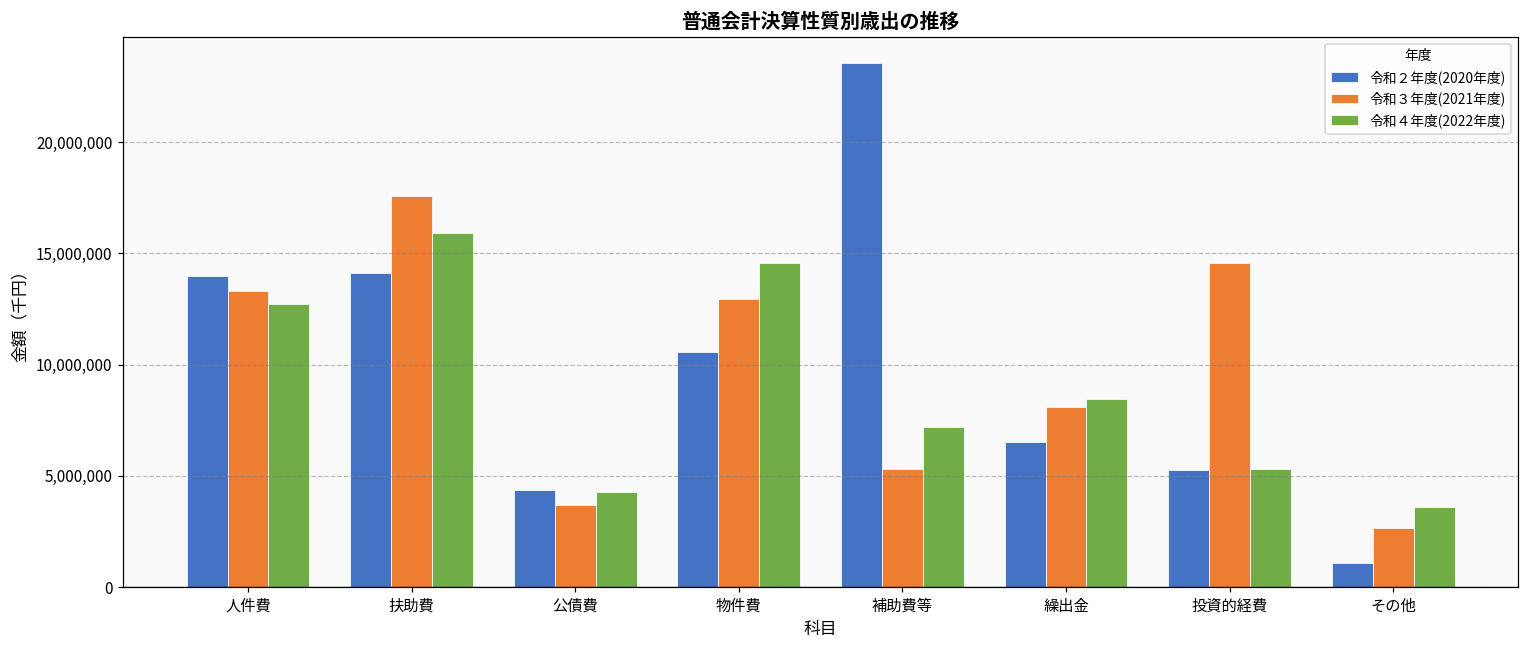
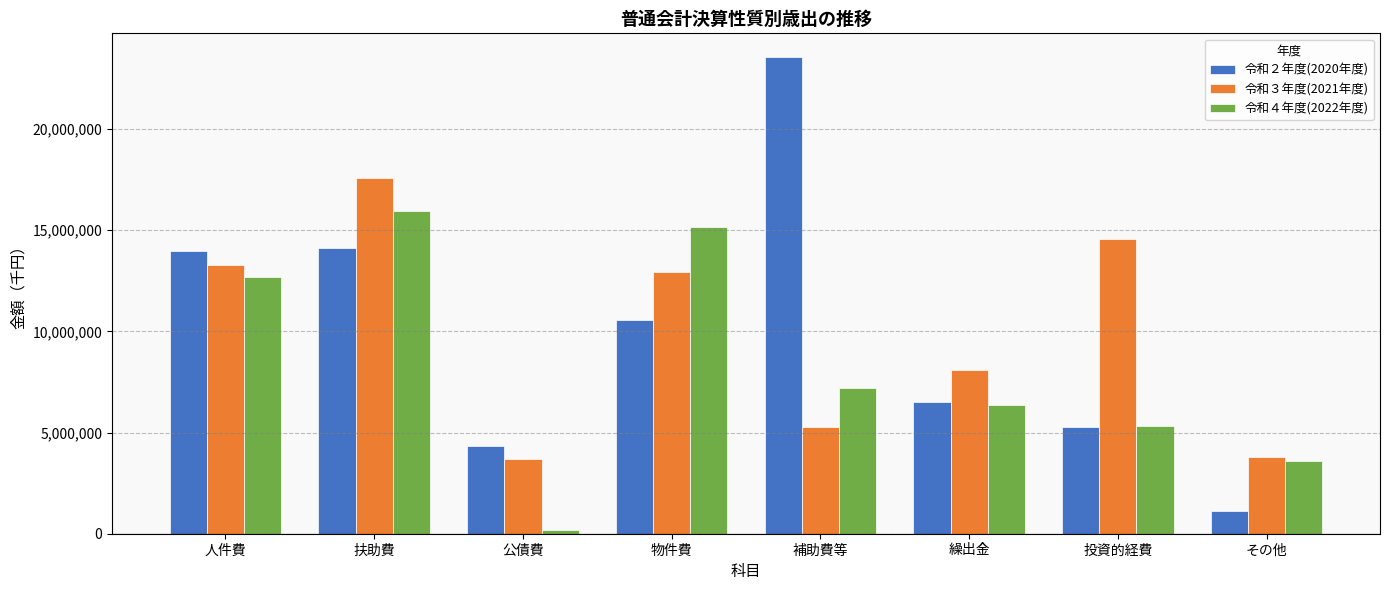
令和４年度(2022年度), 公債費: 4,300,000 -> 200,000
令和４年度(2022年度), 物件費: 14,600,000 -> 15,200,000
令和４年度(2022年度), 繰出金: 8,400,000 -> 6,400,000
令和３年度(2021年度), その他: 2,700,000 -> 3,800,000
